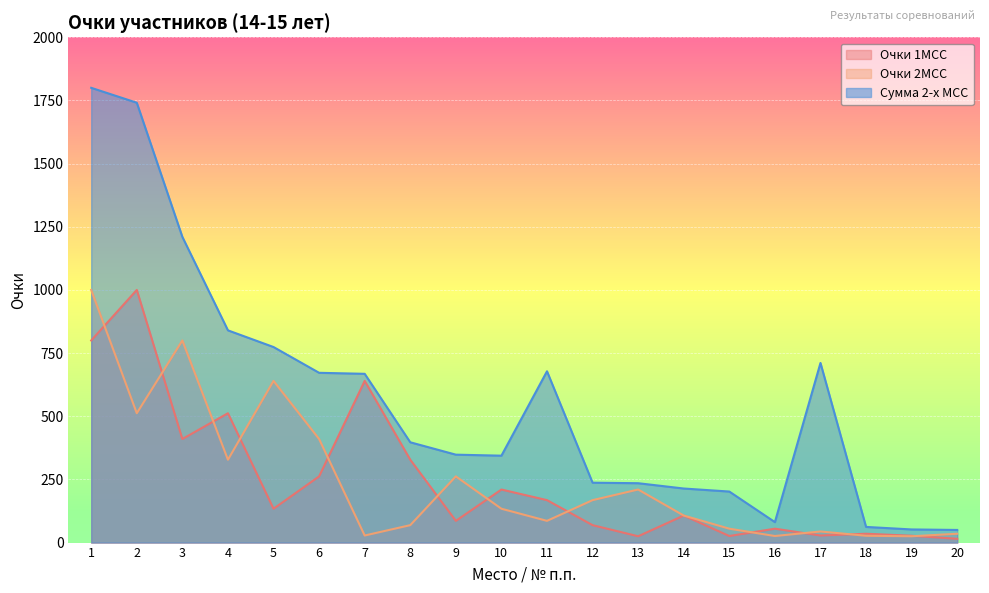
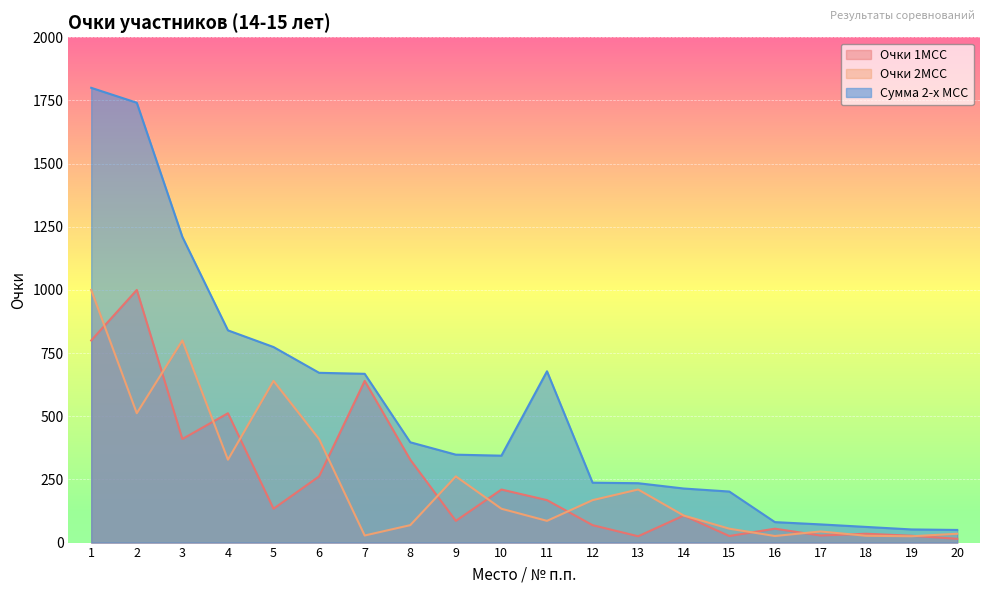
Сумма 2-х МСС, 17: 710 -> 70
